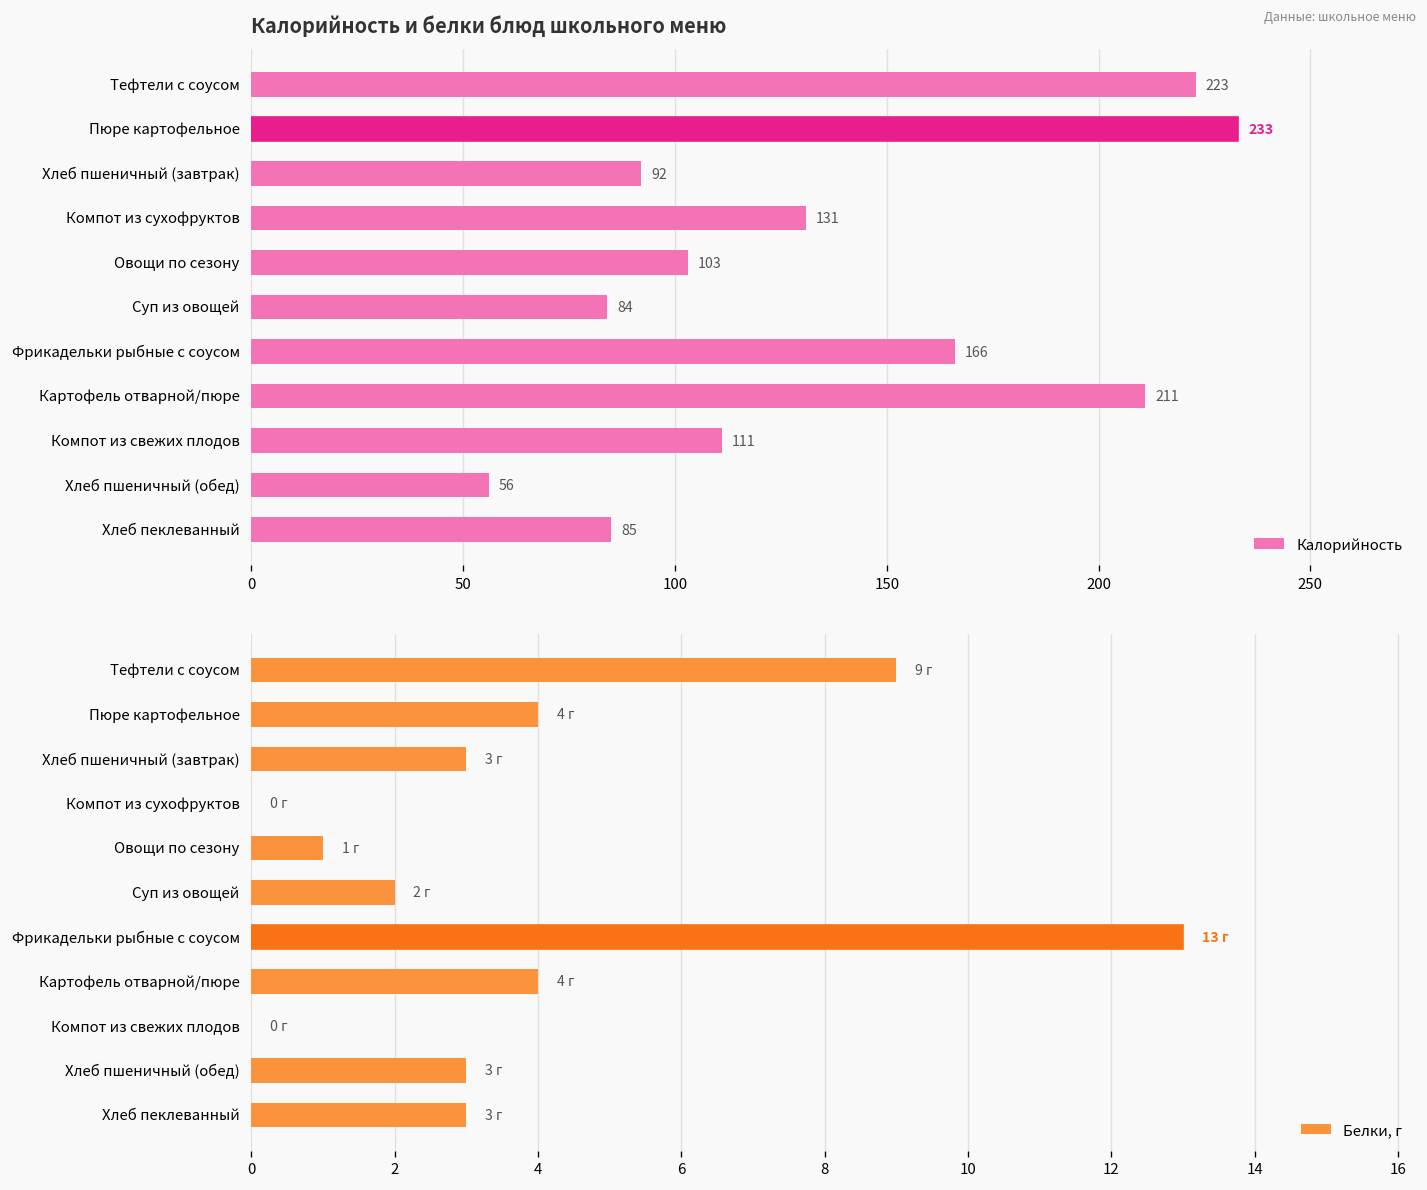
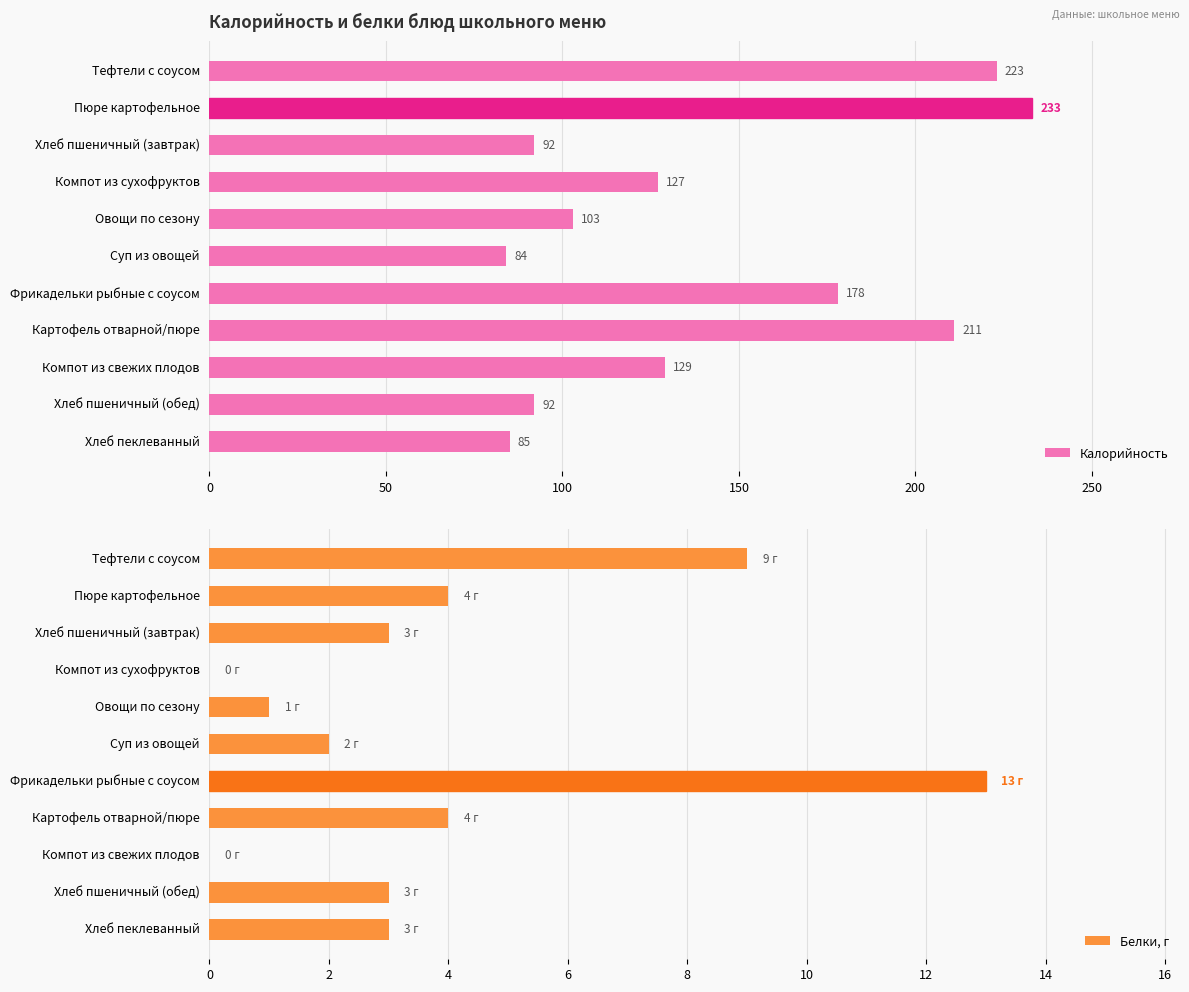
Калорийность и белки блюд школьного меню, Компот из сухофруктов: 131 -> 127
Калорийность и белки блюд школьного меню, Фрикадельки рыбные с соусом: 166 -> 178
Калорийность и белки блюд школьного меню, Компот из свежих плодов: 111 -> 129
Калорийность и белки блюд школьного меню, Хлеб пшеничный (обед): 56 -> 92
